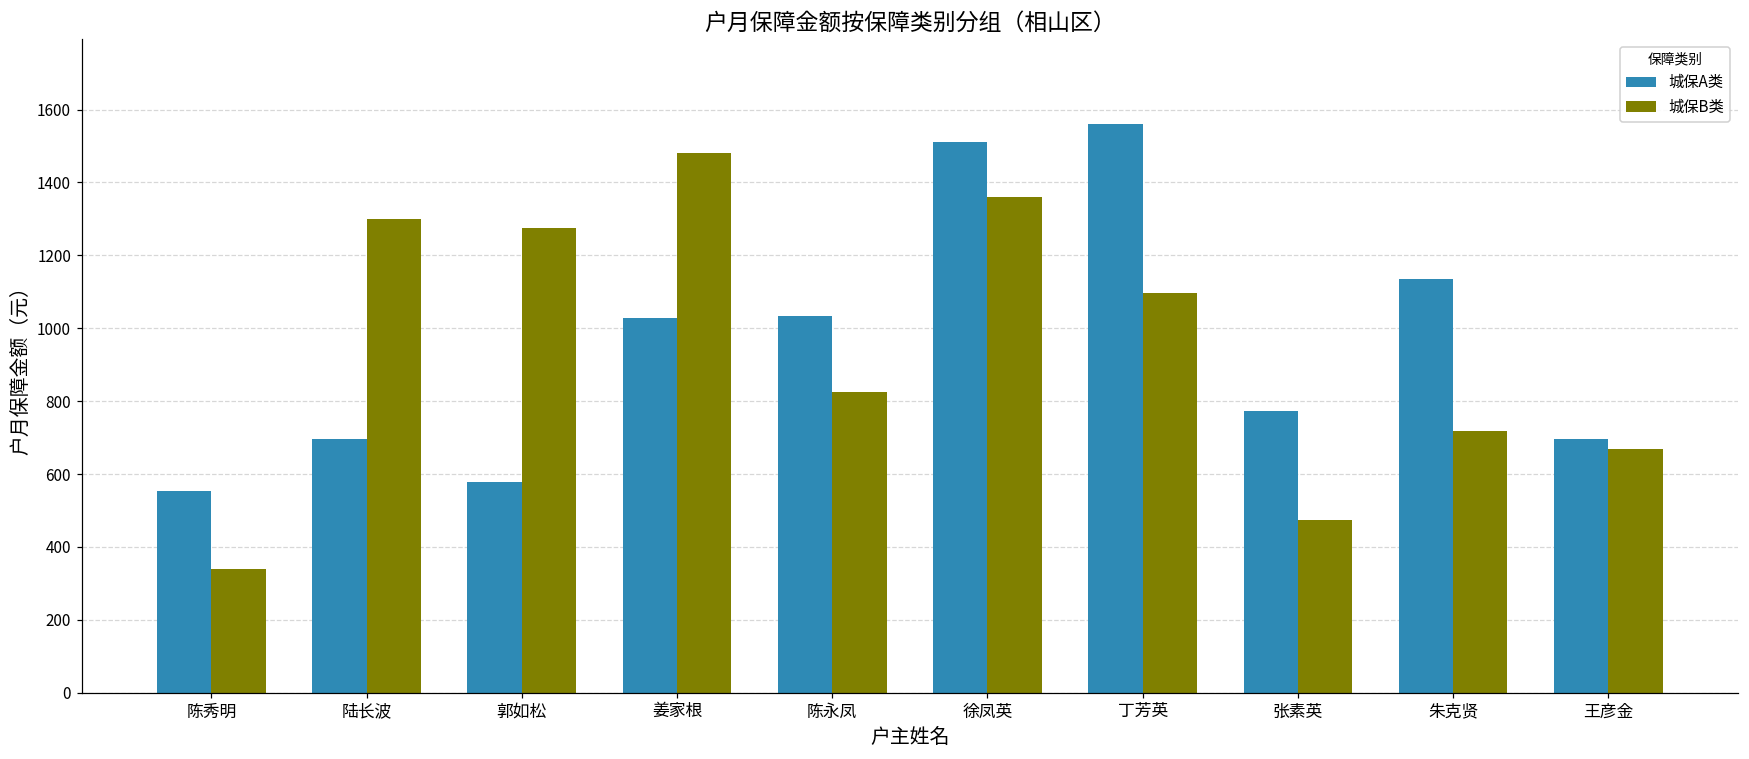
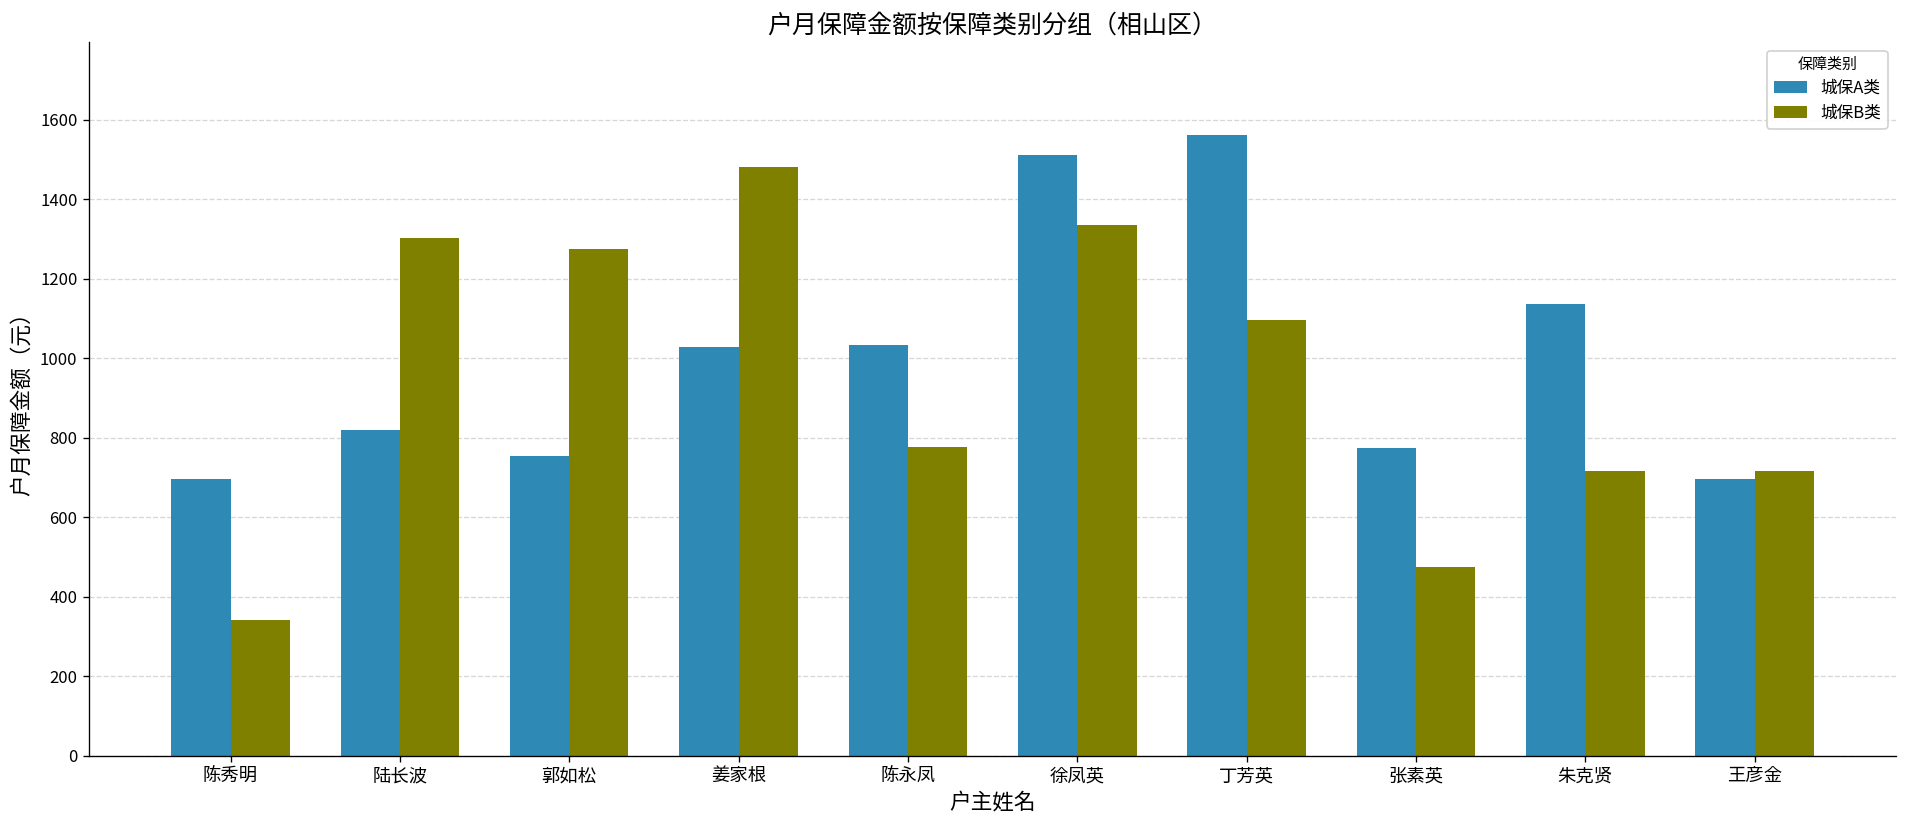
城保A类, 陈秀明: 550 -> 700
城保A类, 陆长波: 700 -> 820
城保A类, 郭如松: 580 -> 750
城保B类, 陈永凤: 820 -> 780
城保B类, 徐凤英: 1360 -> 1330
城保B类, 王彦金: 670 -> 720
